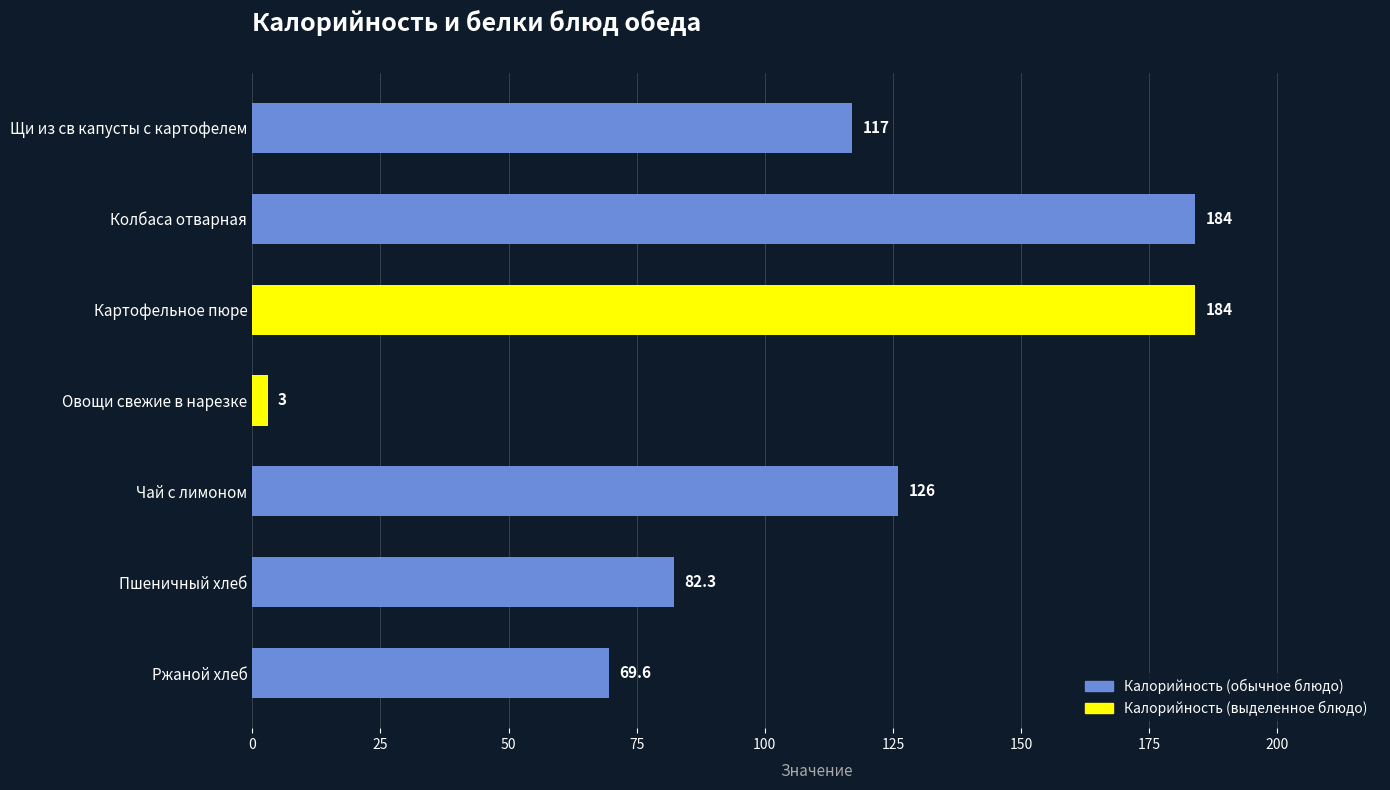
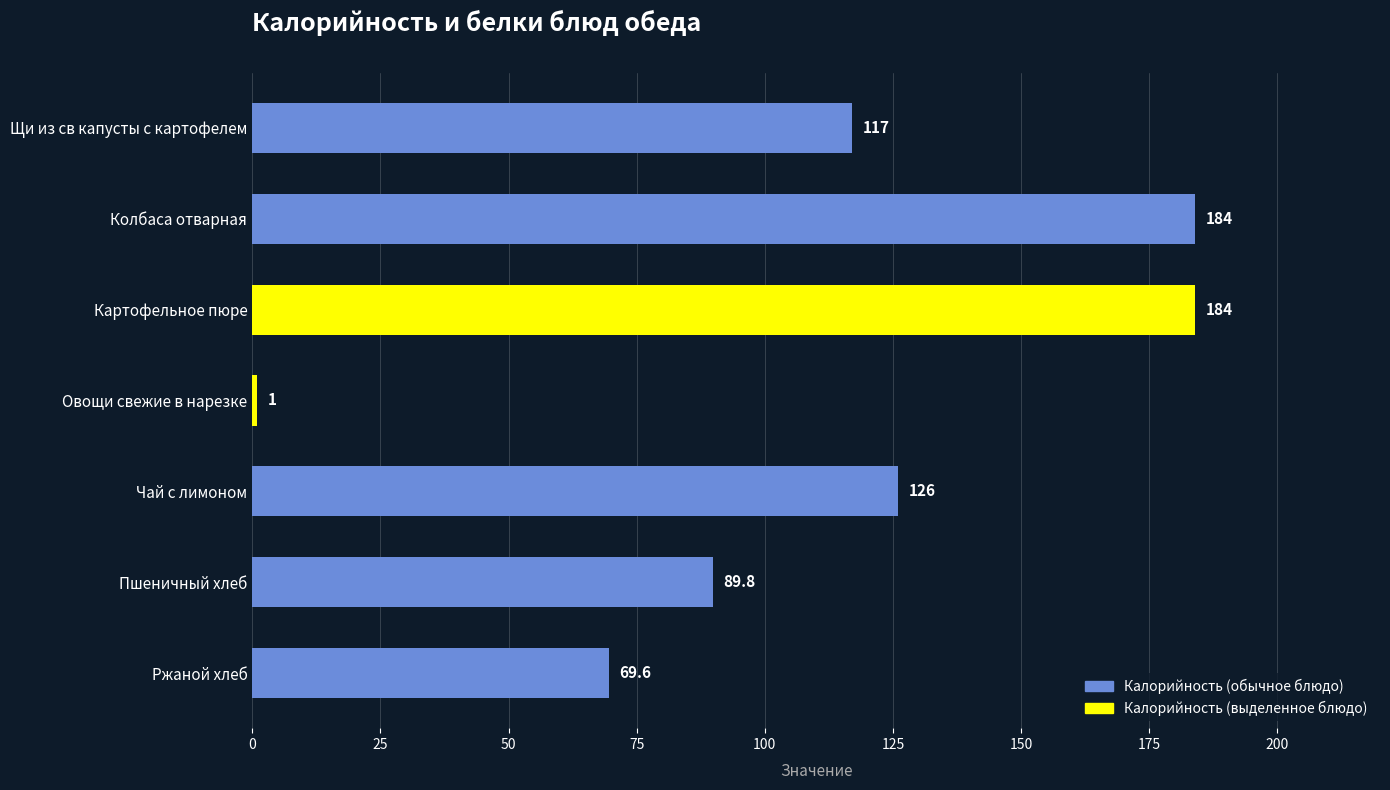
Овощи свежие в нарезке: 3 -> 1
Пшеничный хлеб: 82.3 -> 89.8
